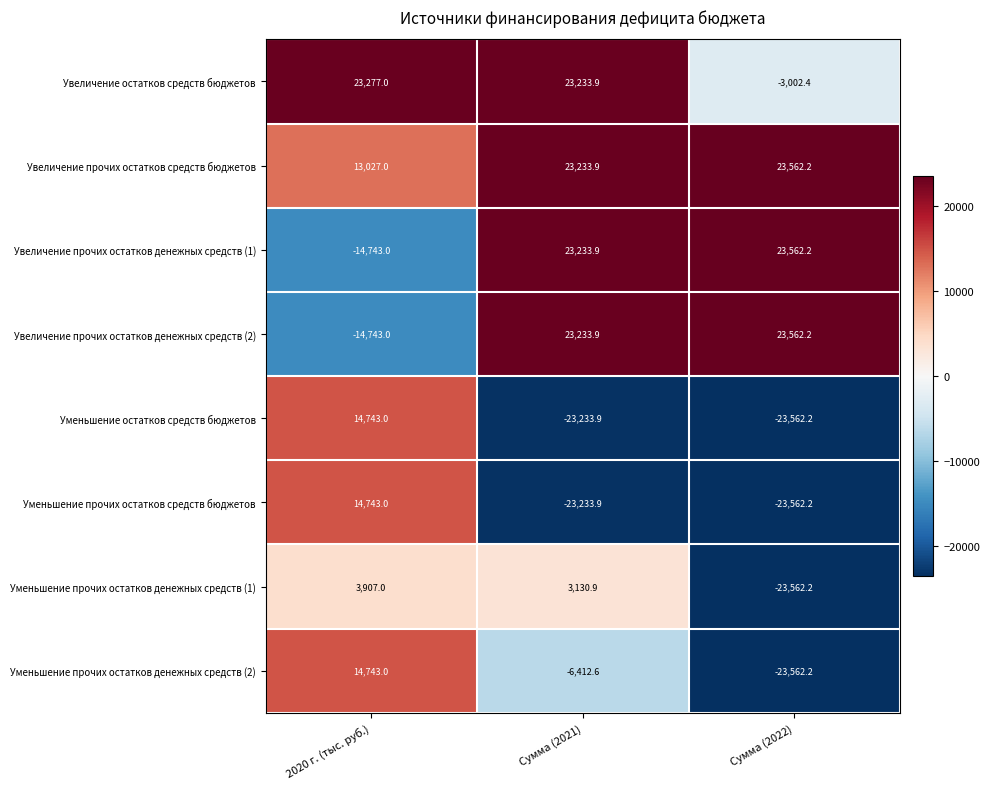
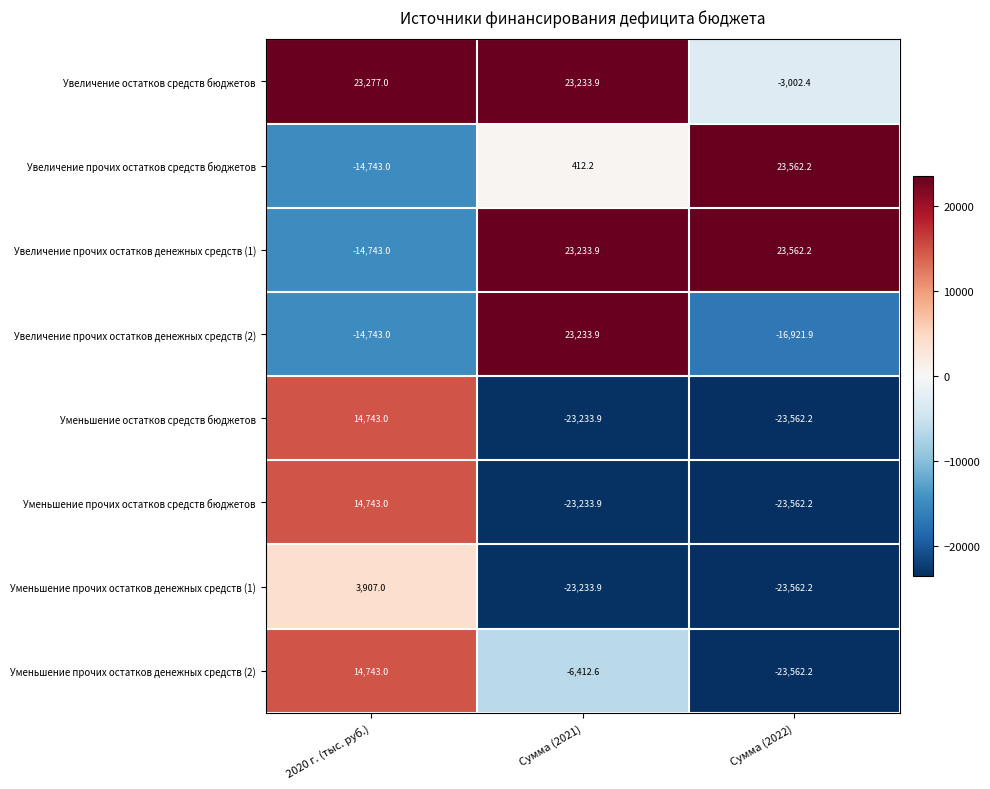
Увеличение прочих остатков средств бюджетов, 2020 г. (тыс. руб.): 13,027.0 -> -14,743.0
Увеличение прочих остатков средств бюджетов, Сумма (2021): 23,233.9 -> 412.2
Увеличение прочих остатков денежных средств (2), Сумма (2022): 23,562.2 -> -16,921.9
Уменьшение прочих остатков денежных средств (1), Сумма (2021): 3,130.9 -> -23,233.9
